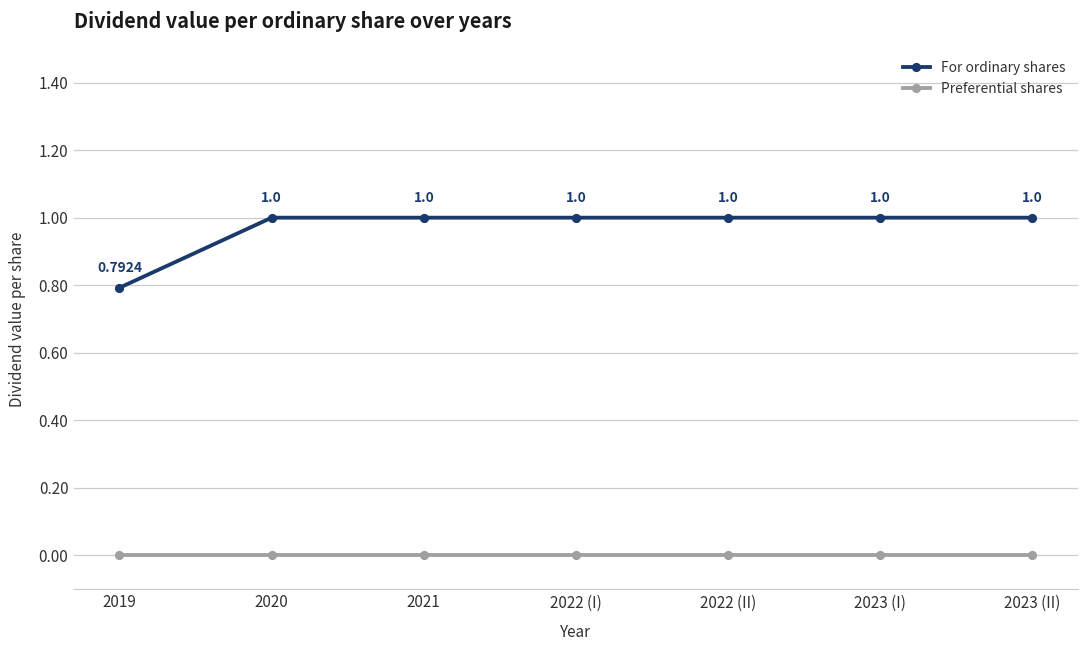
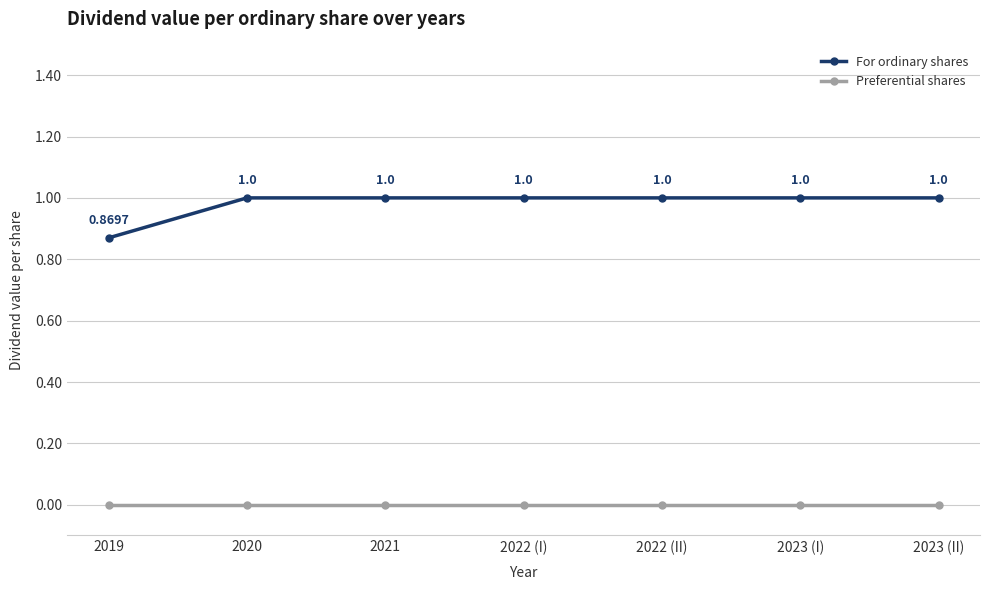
For ordinary shares, 2019: 0.7924 -> 0.8697
